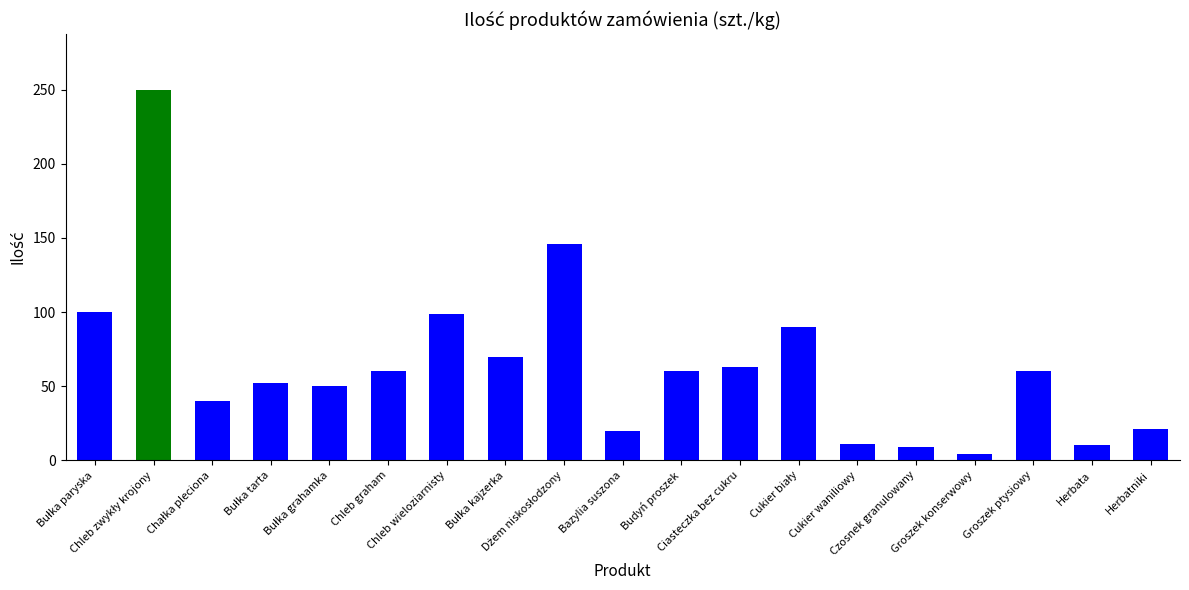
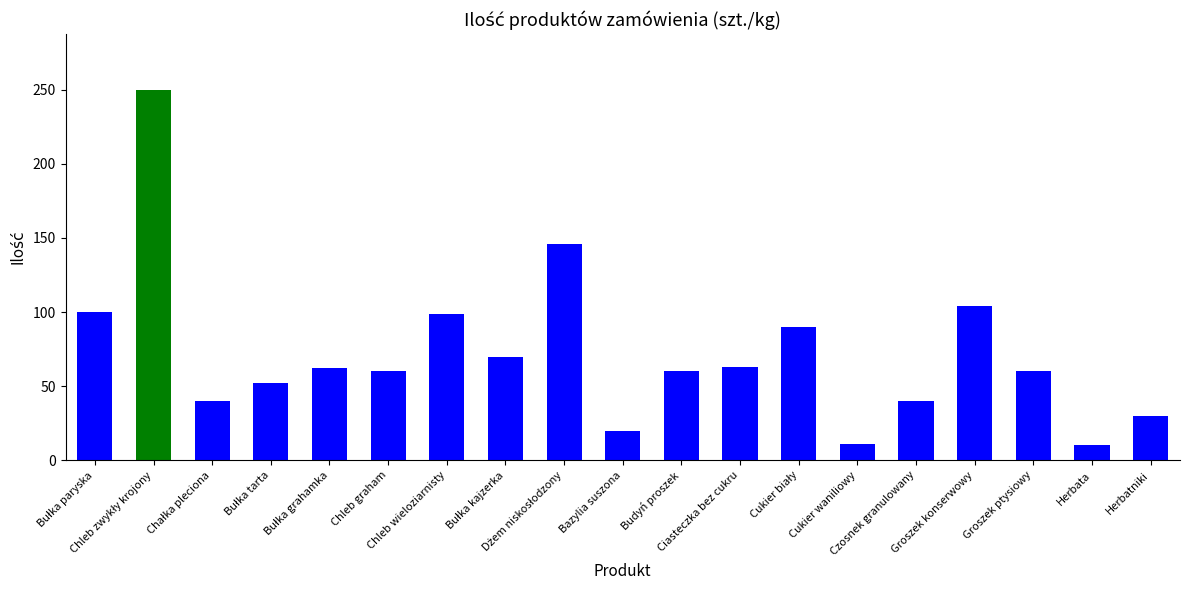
Bułka grahamka: 50 -> 62
Czosnek granulowany: 9 -> 40
Groszek konserwowy: 4 -> 104
Herbatniki: 21 -> 30
